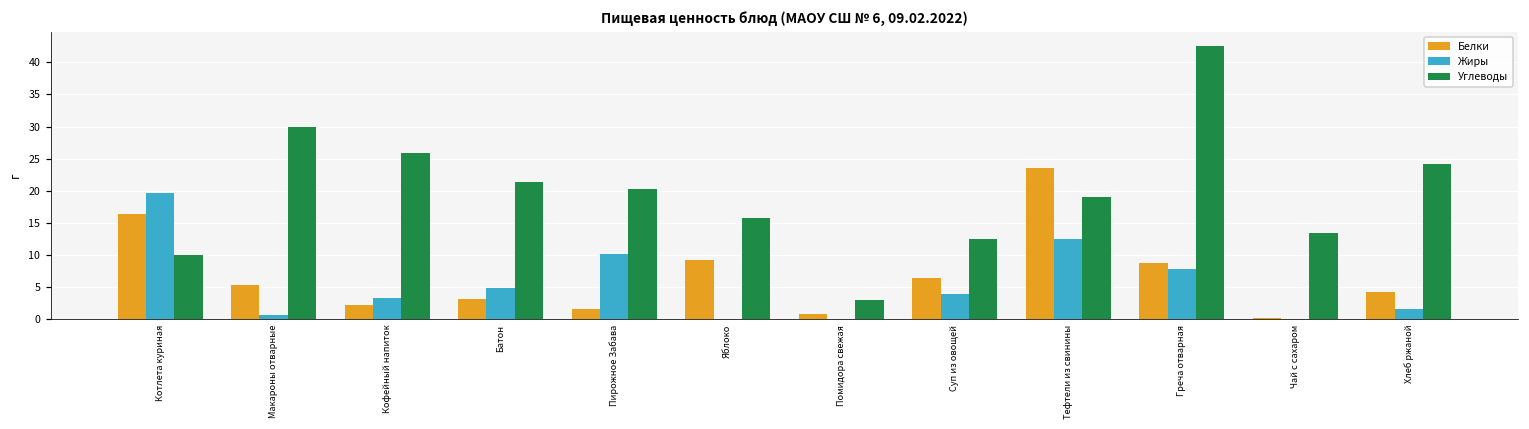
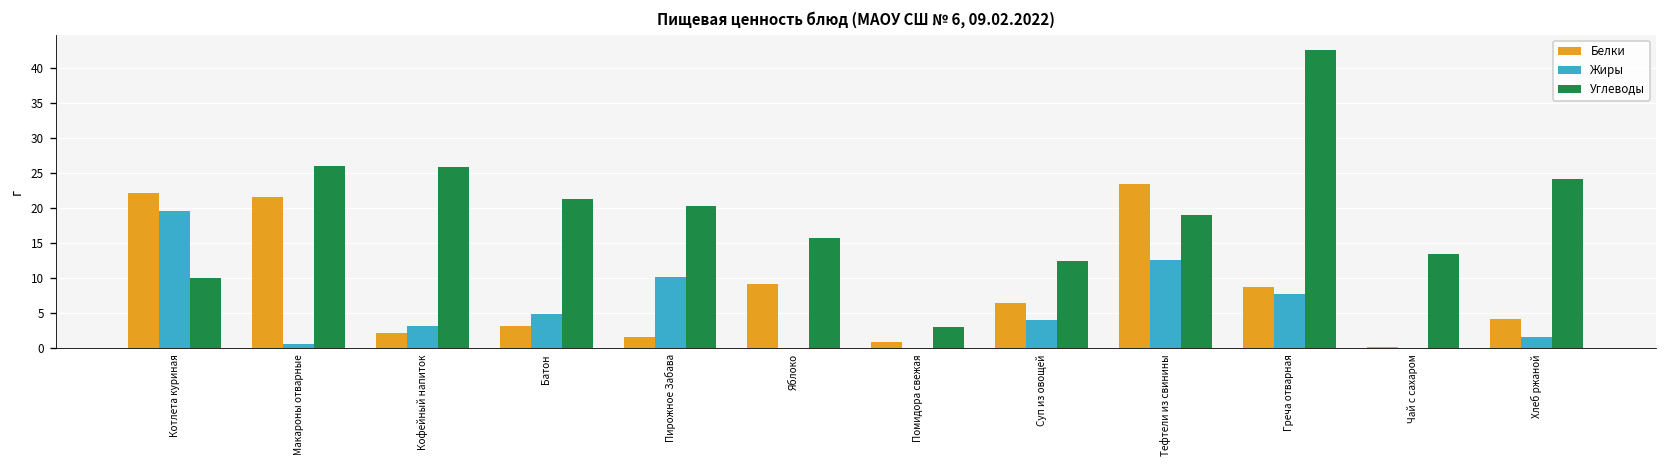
Белки, Котлета куриная: 16 -> 22
Белки, Макароны отварные: 5 -> 22
Углеводы, Макароны отварные: 30 -> 26
